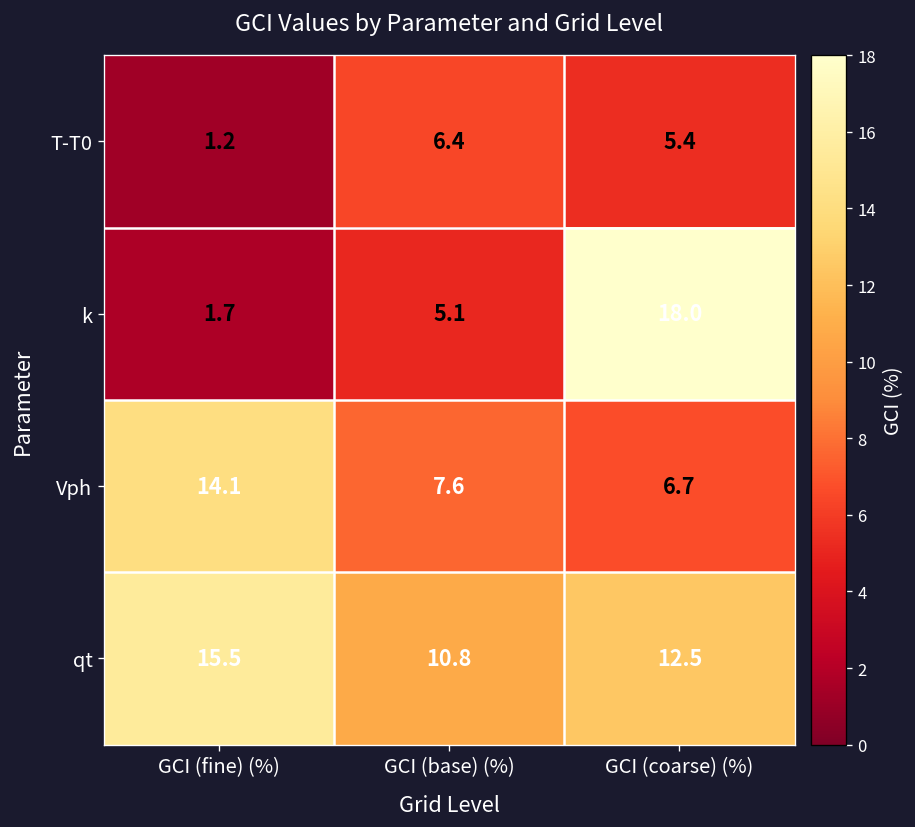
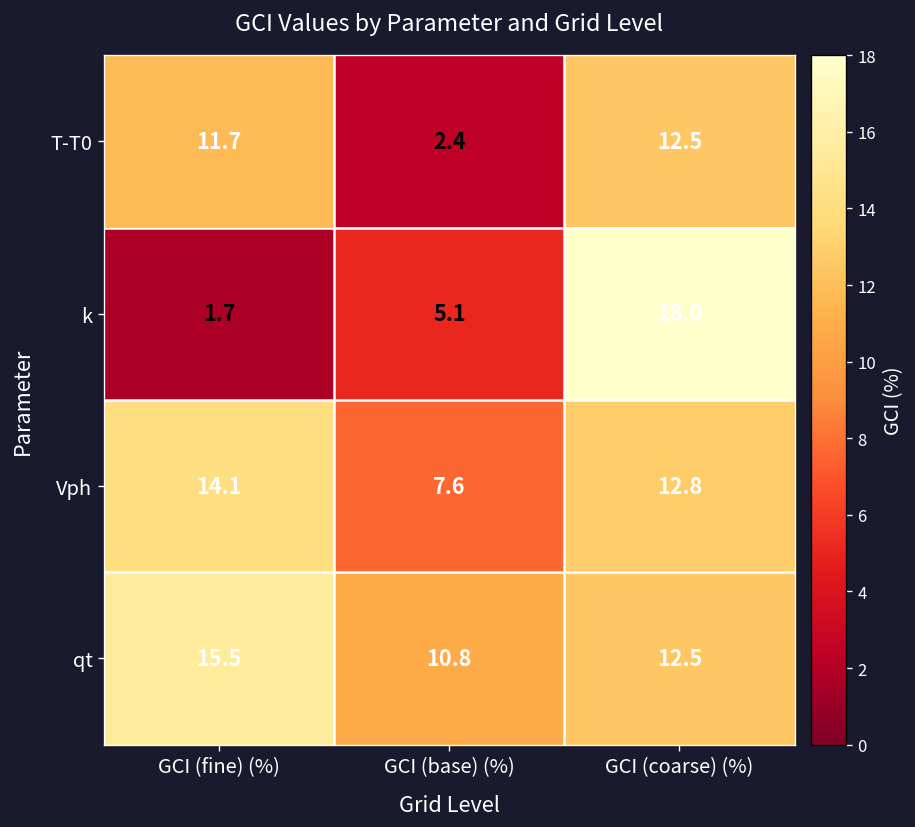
T-T0, GCI (fine) (%): 1.2 -> 11.7
T-T0, GCI (base) (%): 6.4 -> 2.4
T-T0, GCI (coarse) (%): 5.4 -> 12.5
Vph, GCI (coarse) (%): 6.7 -> 12.8
